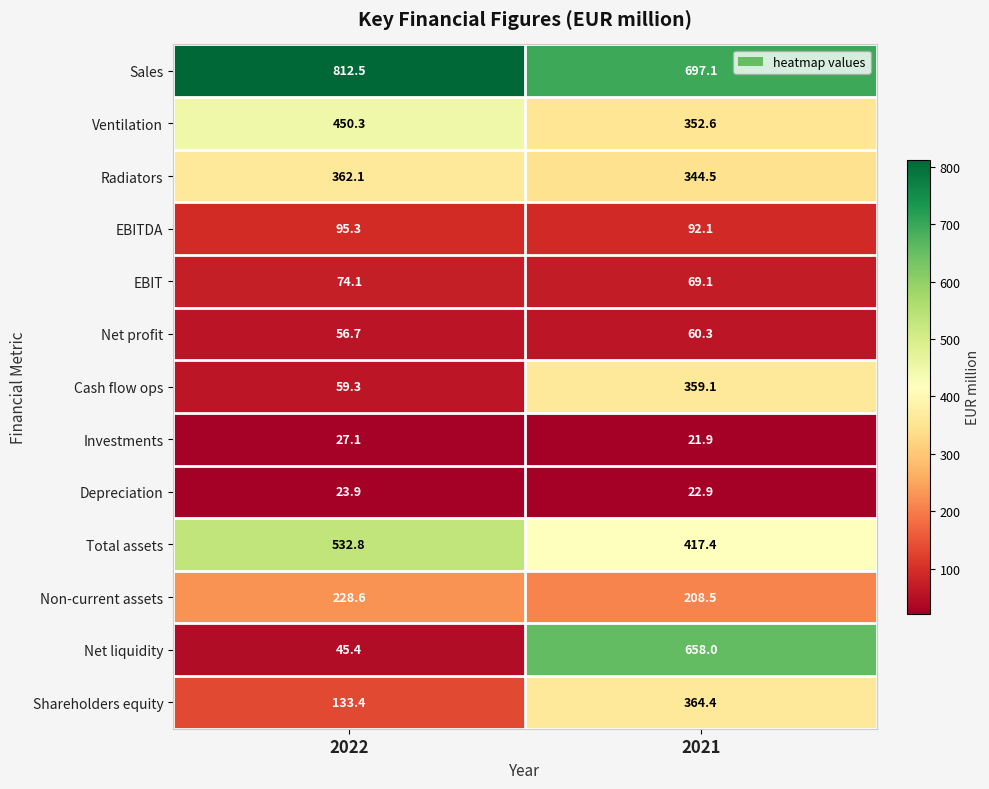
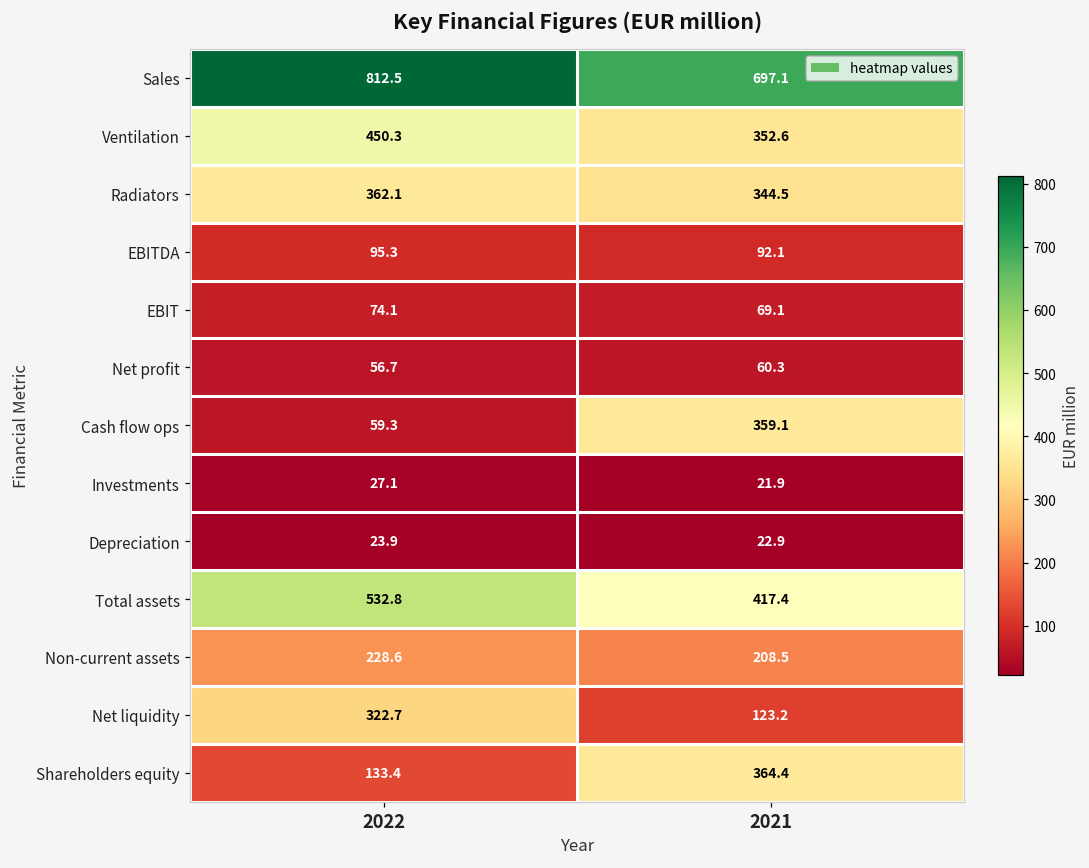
Net liquidity, 2022: 45.4 -> 322.7
Net liquidity, 2021: 658.0 -> 123.2
